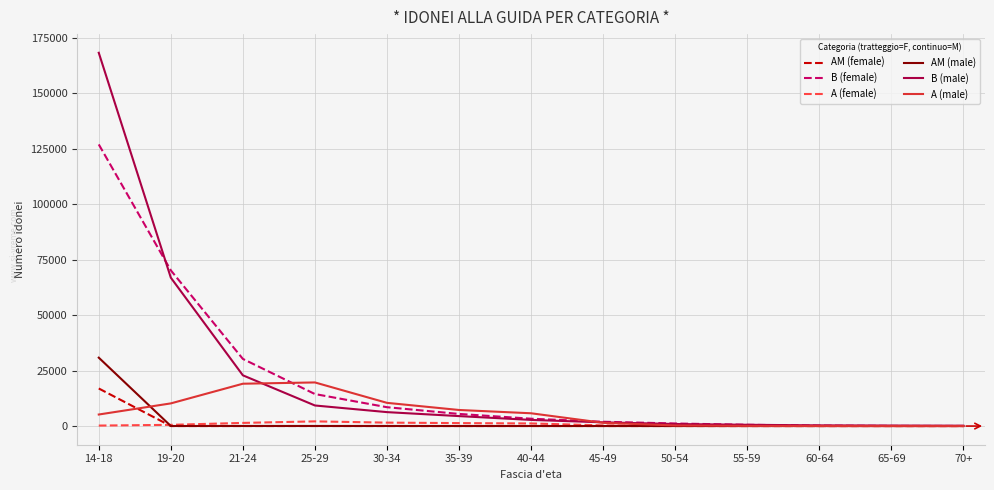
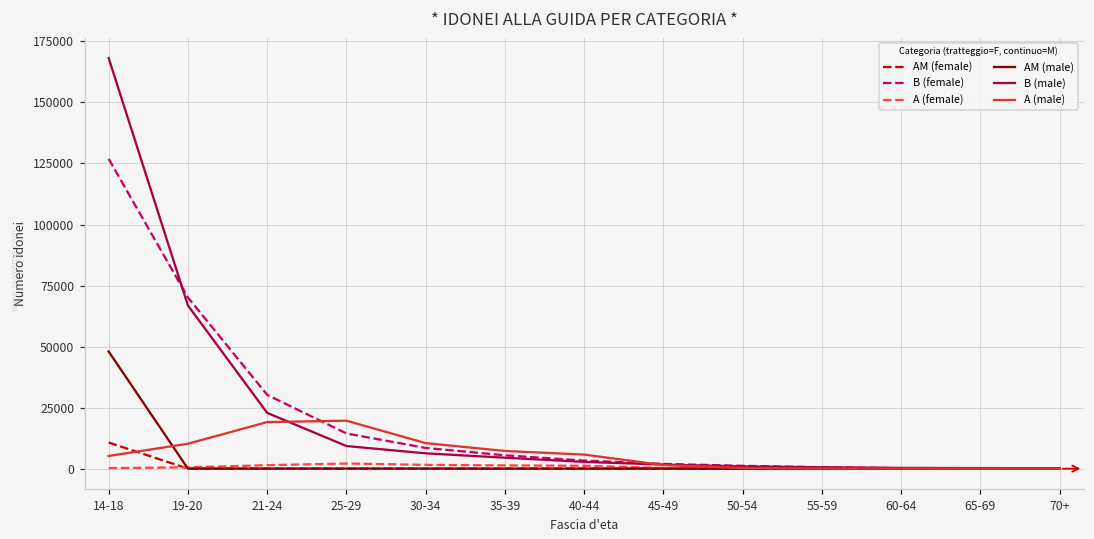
AM (female), 14-18: 17000 -> 11000
AM (male), 14-18: 31000 -> 48000
